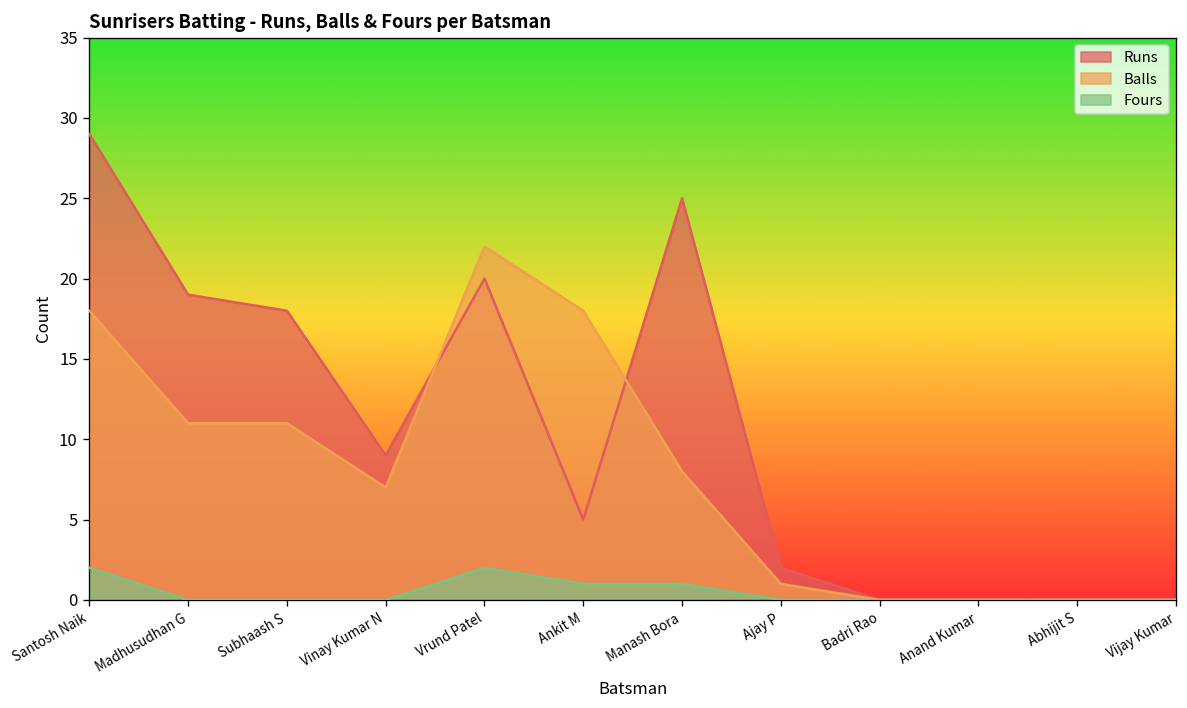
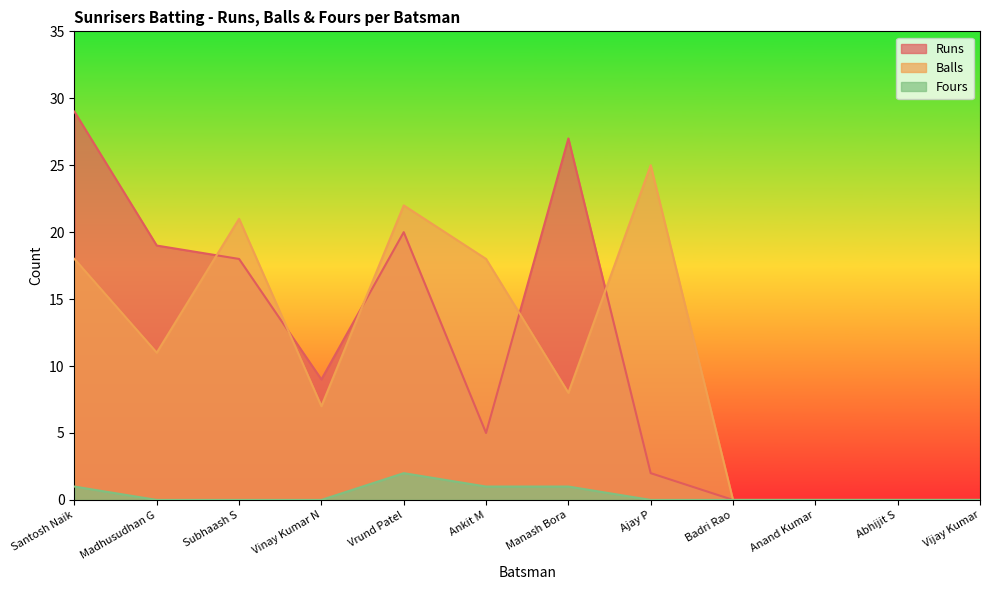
Fours, Santosh Naik: 2 -> 1
Balls, Subhaash S: 11 -> 21
Runs, Manash Bora: 25 -> 27
Balls, Ajay P: 1 -> 25
